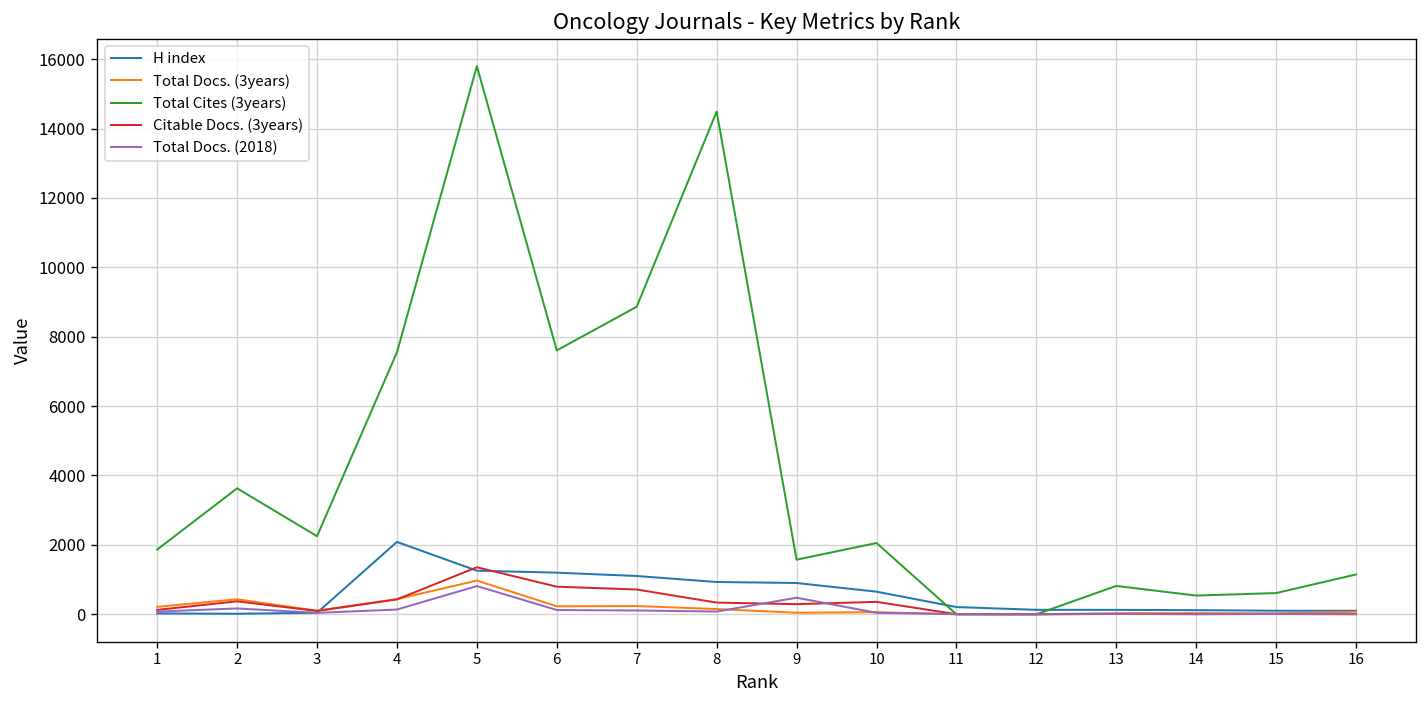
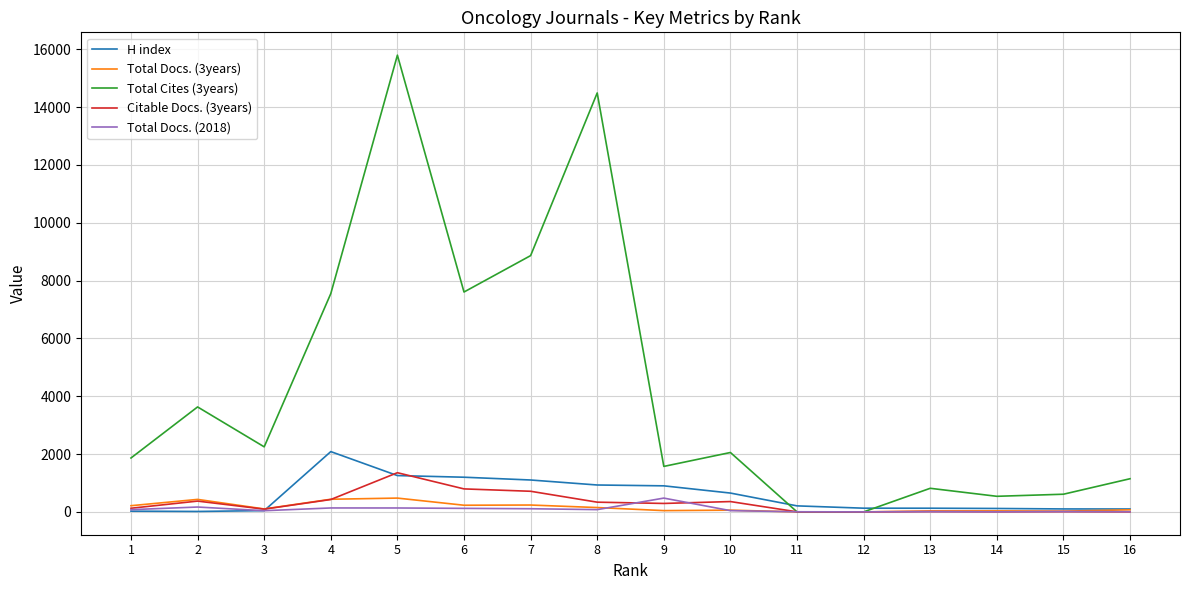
Total Docs. (3years), 5: 1000 -> 500
Total Docs. (2018), 5: 800 -> 100
